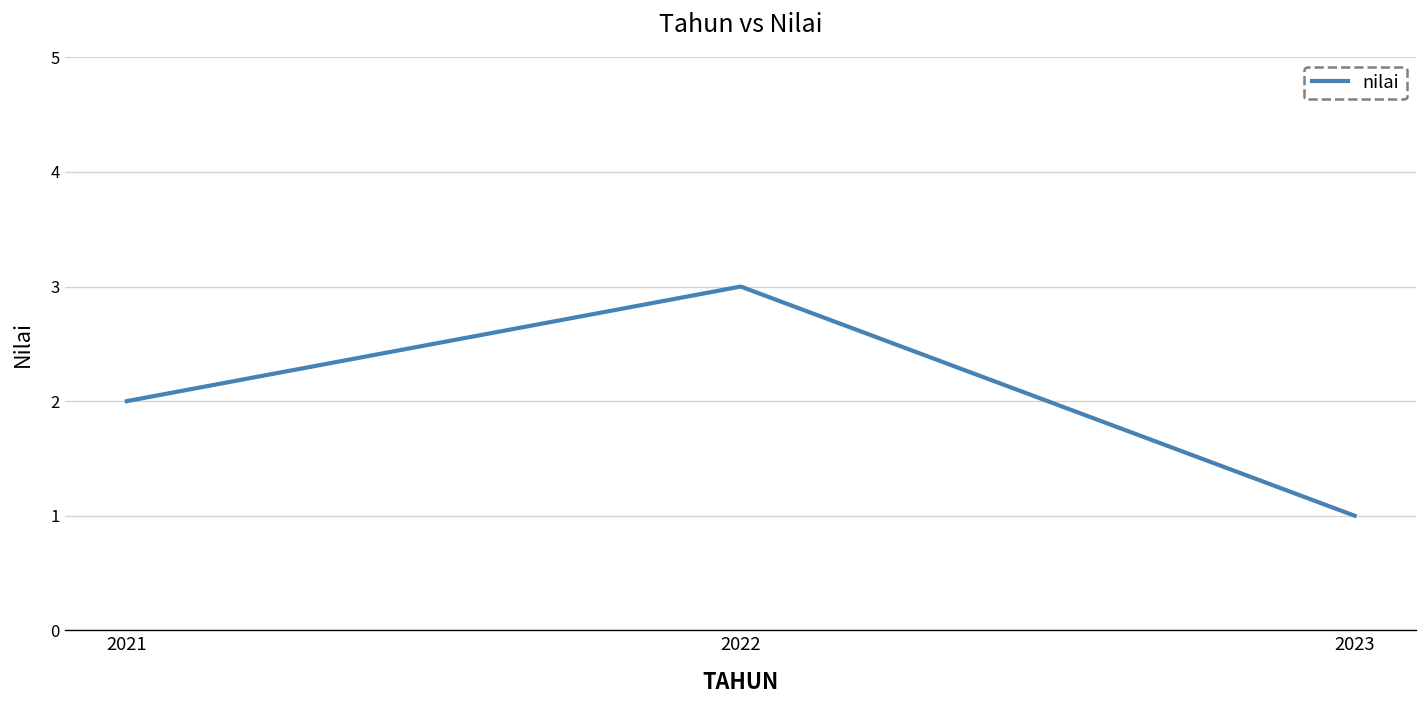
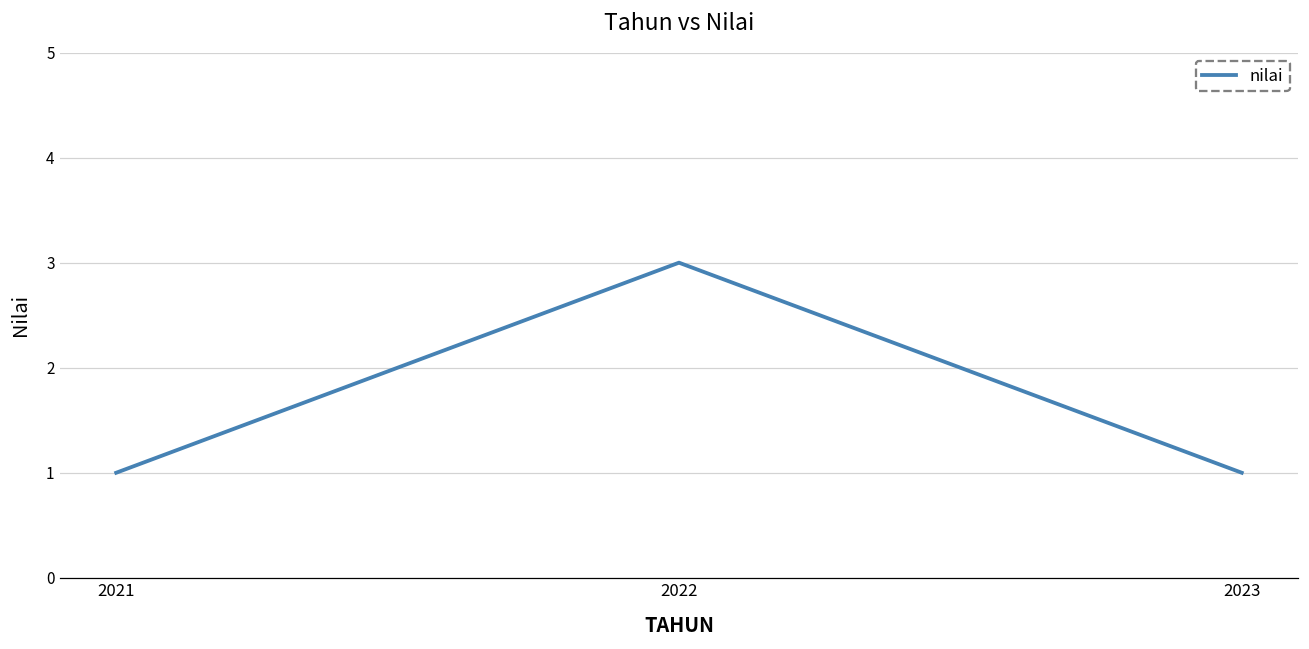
2021: 2 -> 1
